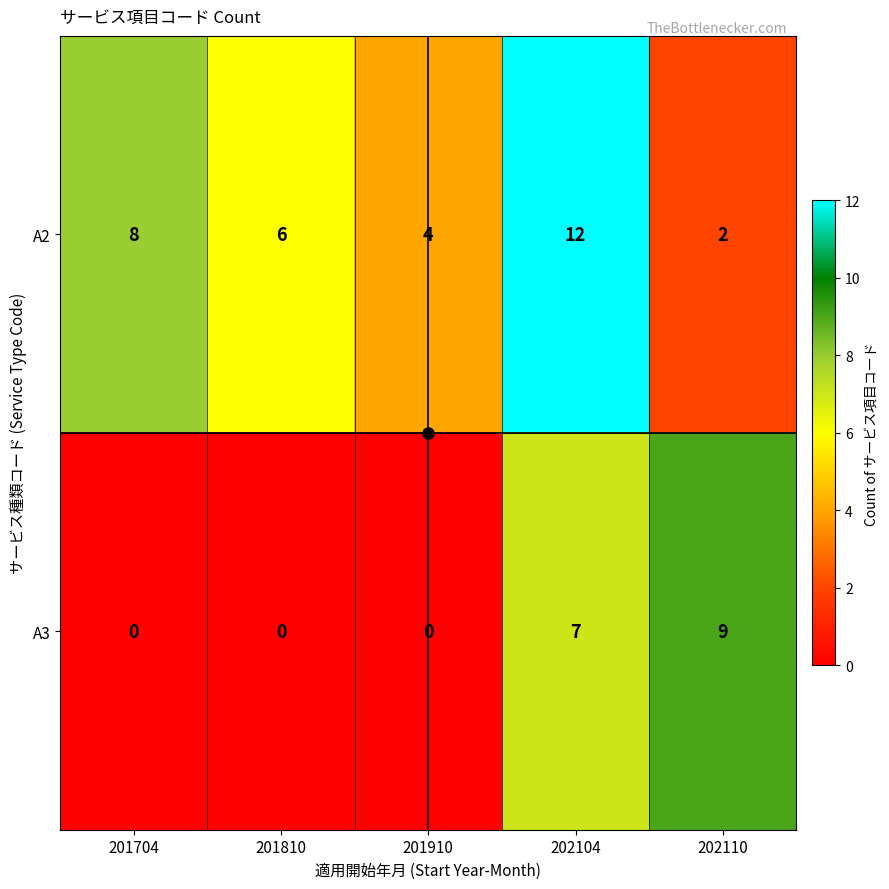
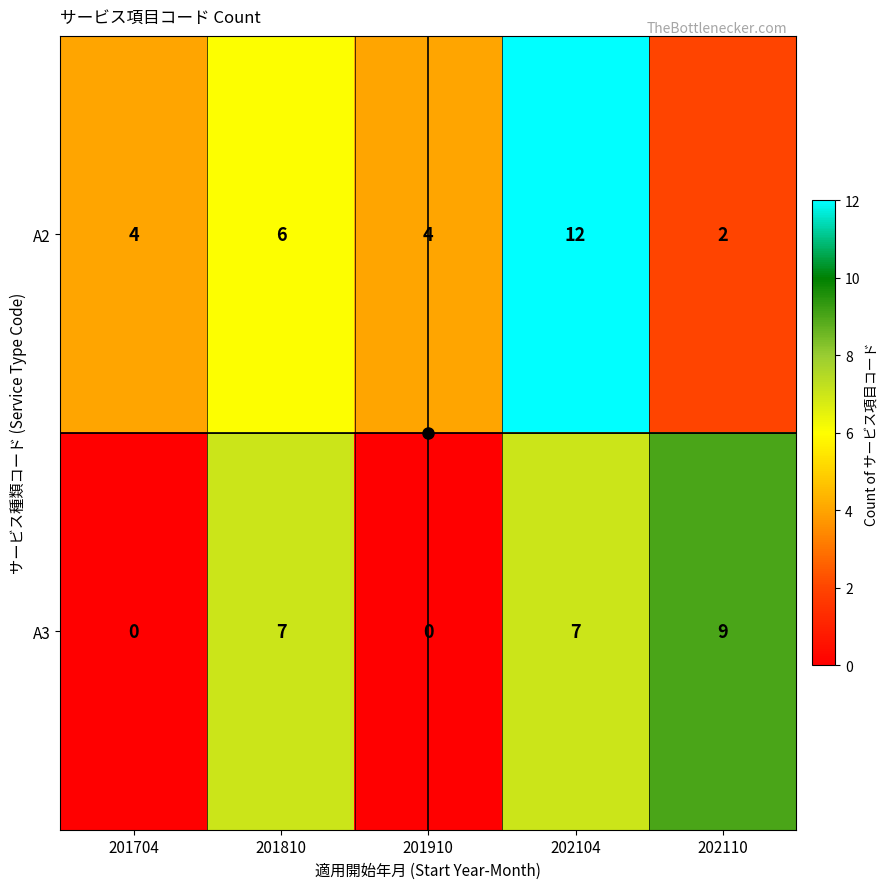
A2, 201704: 8 -> 4
A3, 201810: 0 -> 7
